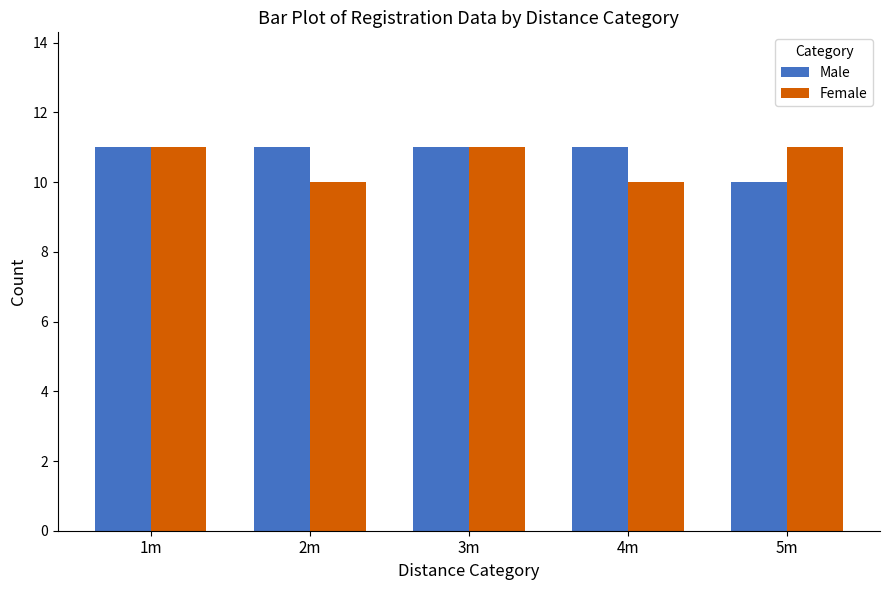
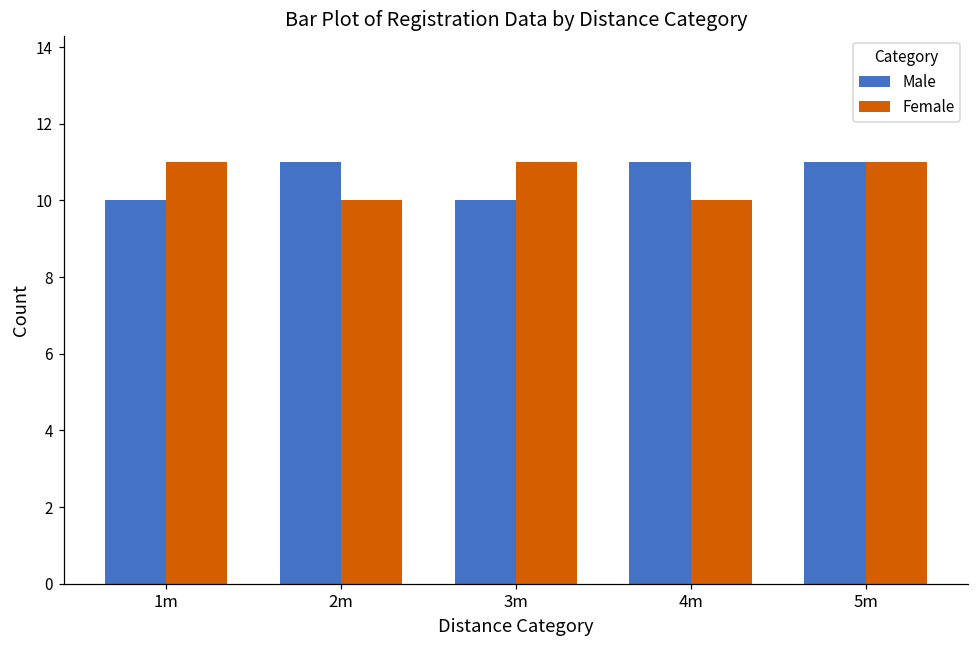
Male, 1m: 11 -> 10
Male, 3m: 11 -> 10
Male, 5m: 10 -> 11
